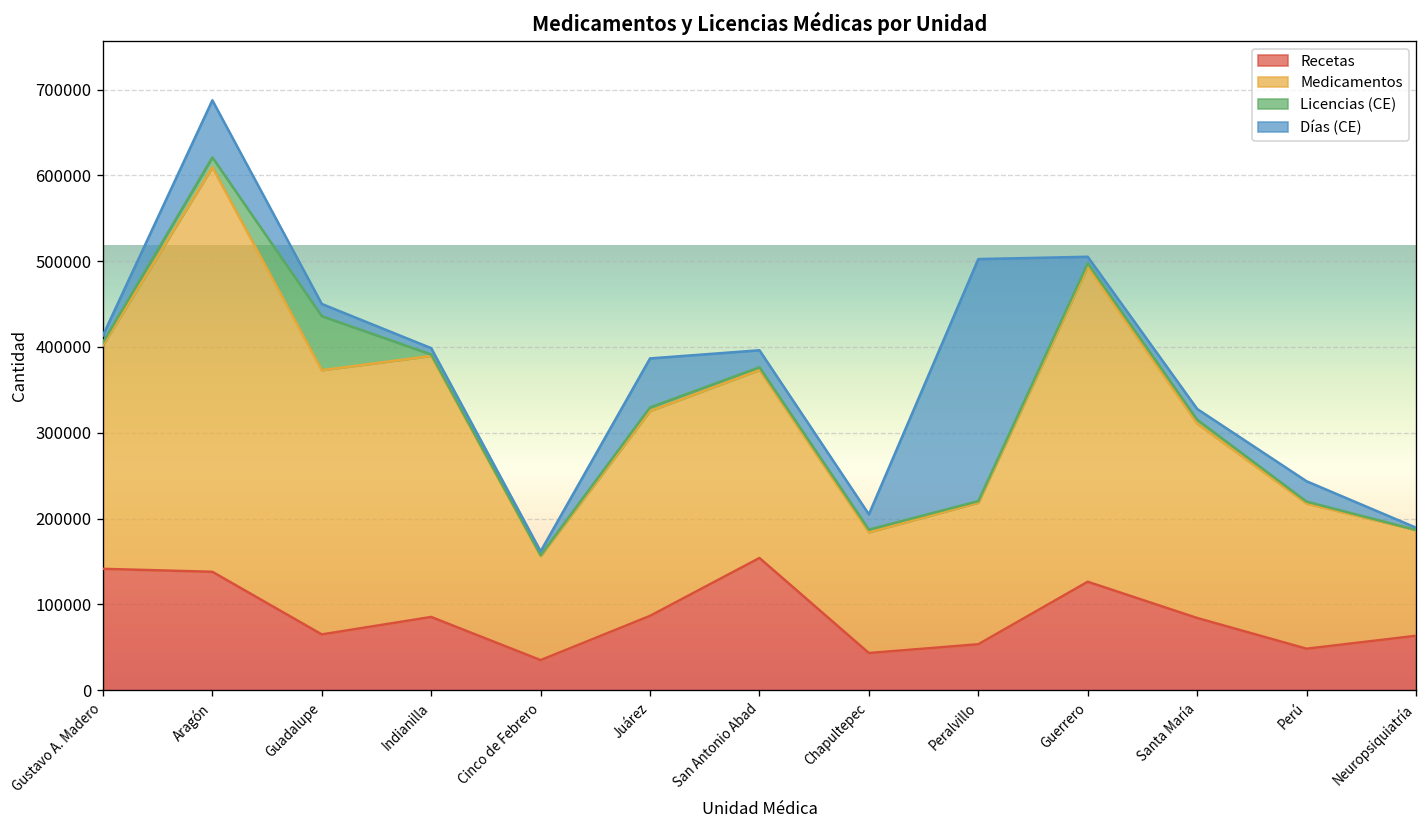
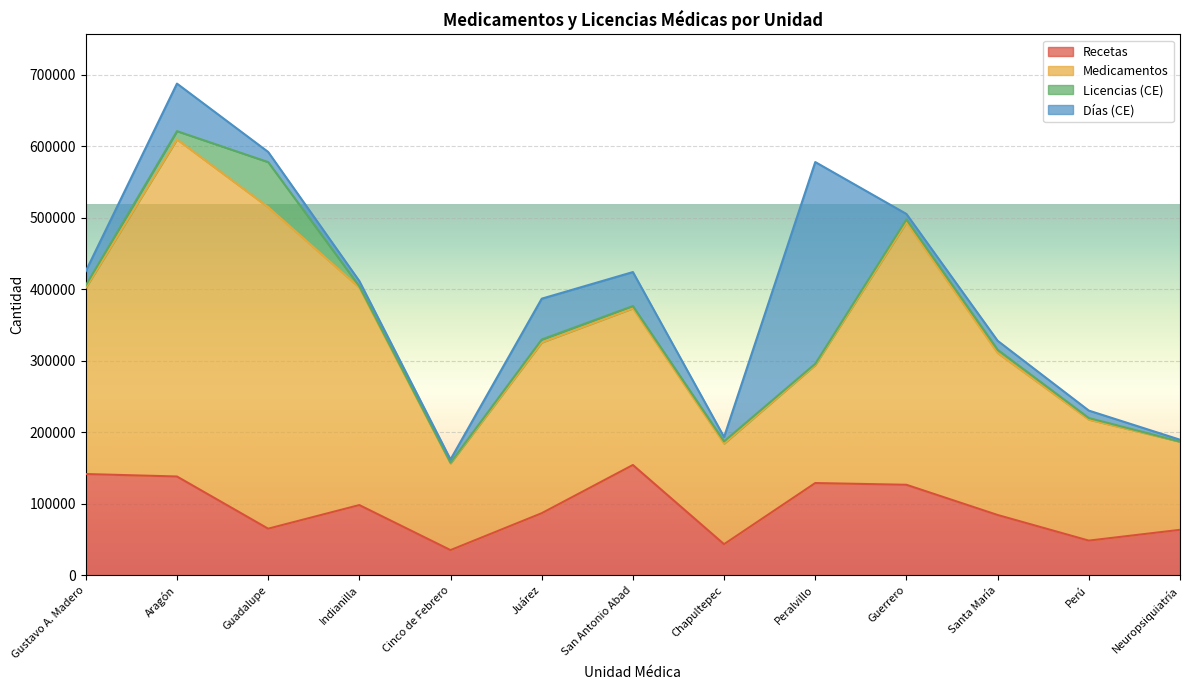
Días (CE), Gustavo A. Madero: 10000 -> 20000
Medicamentos, Guadalupe: 310000 -> 450000
Recetas, Indianilla: 90000 -> 100000
Días (CE), San Antonio Abad: 20000 -> 50000
Días (CE), Chapultepec: 20000 -> 10000
Recetas, Peralvillo: 50000 -> 130000
Días (CE), Perú: 20000 -> 10000
